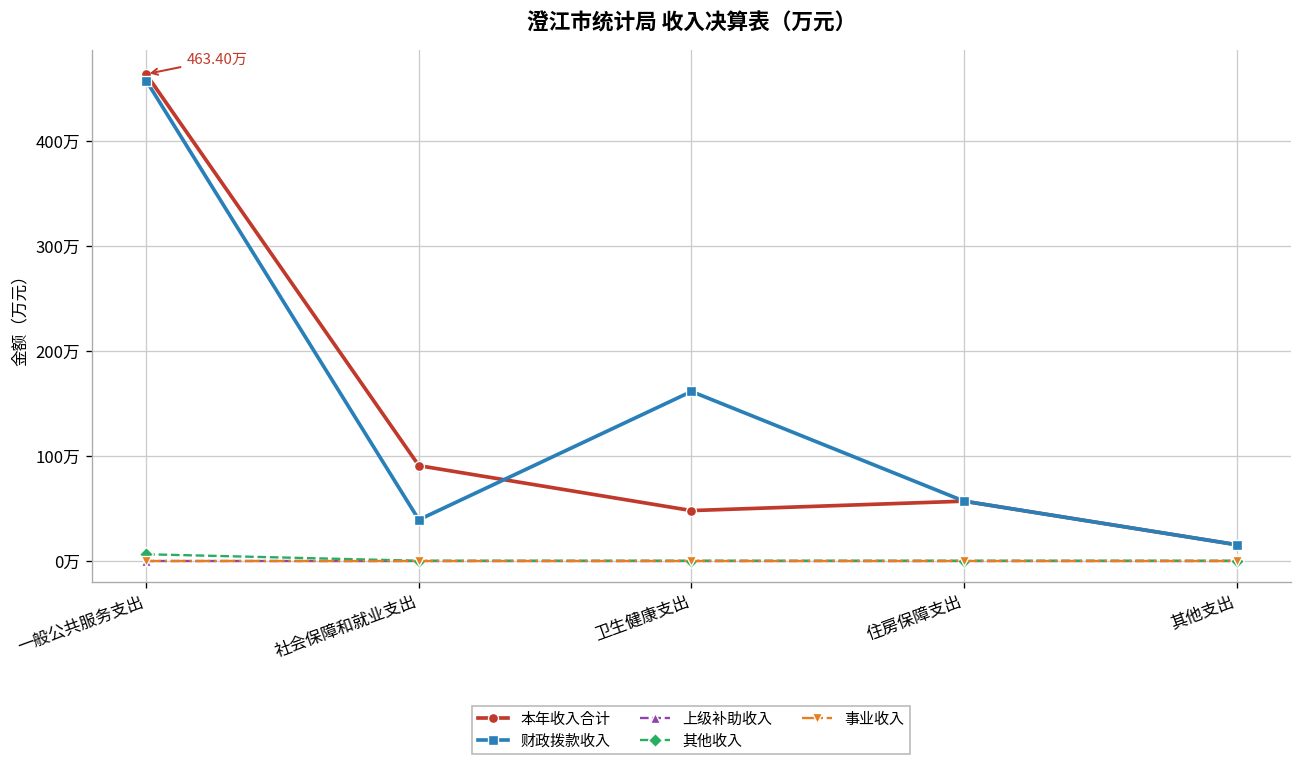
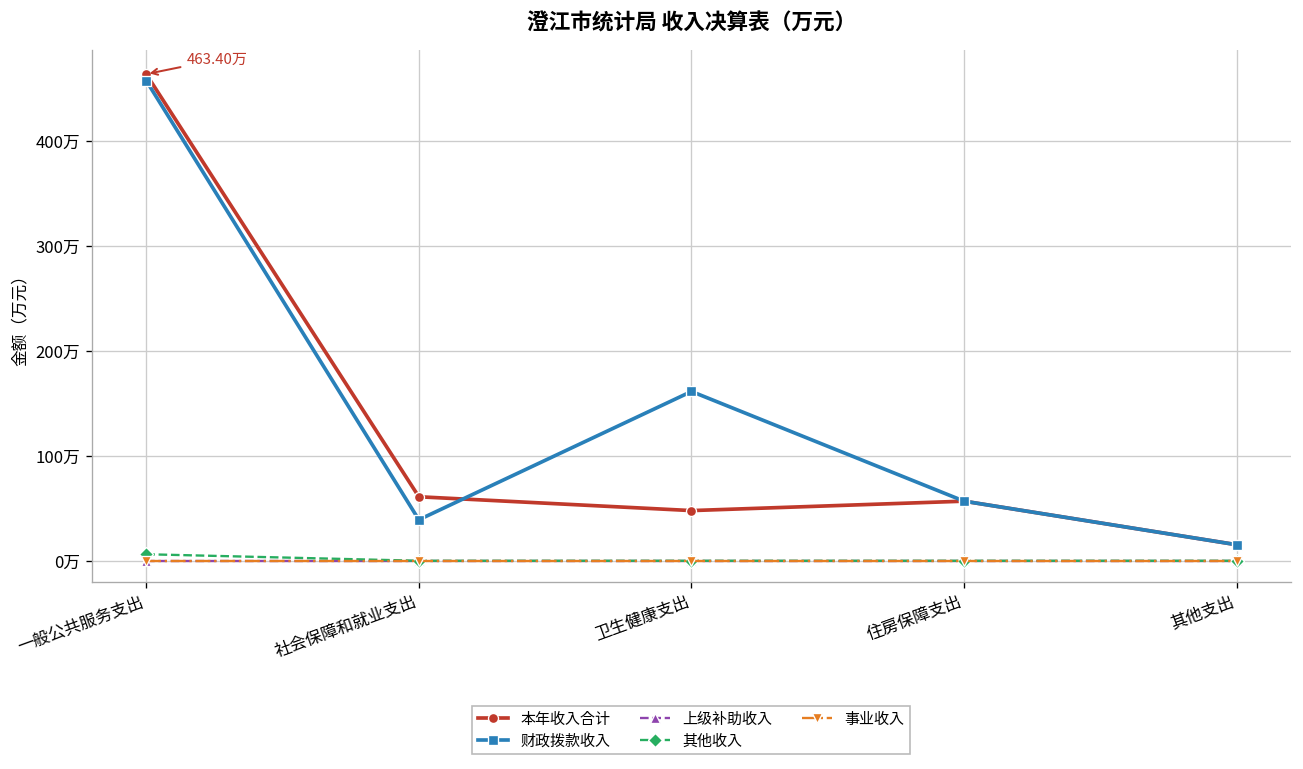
本年收入合计, 社会保障和就业支出: 90万 -> 60万
